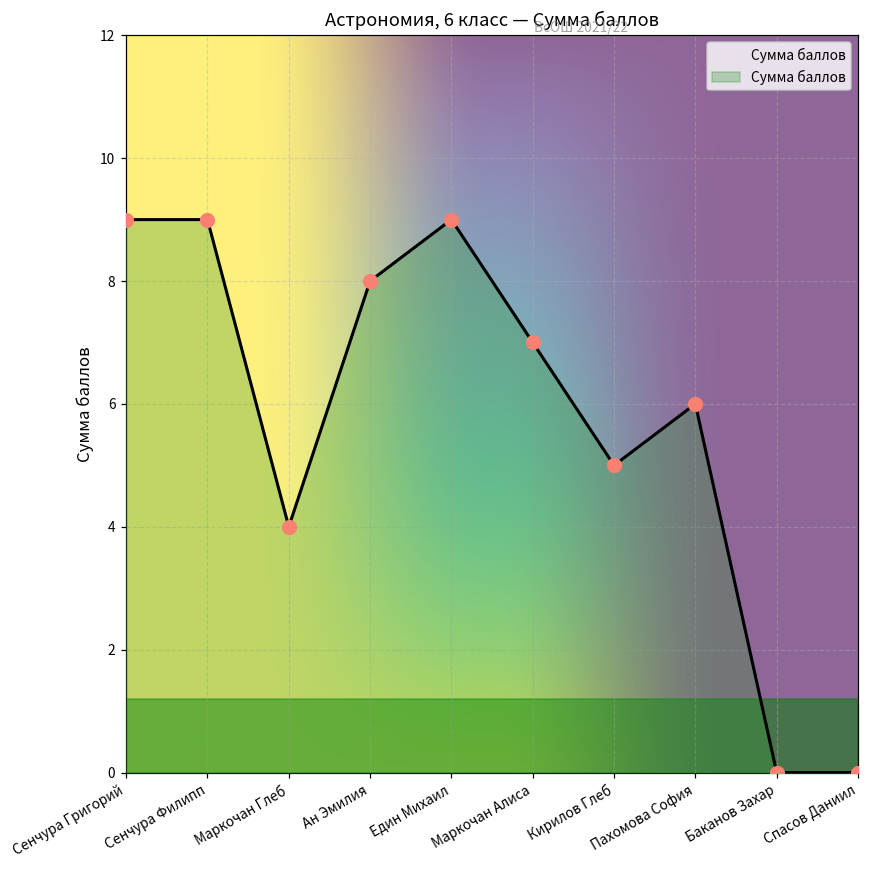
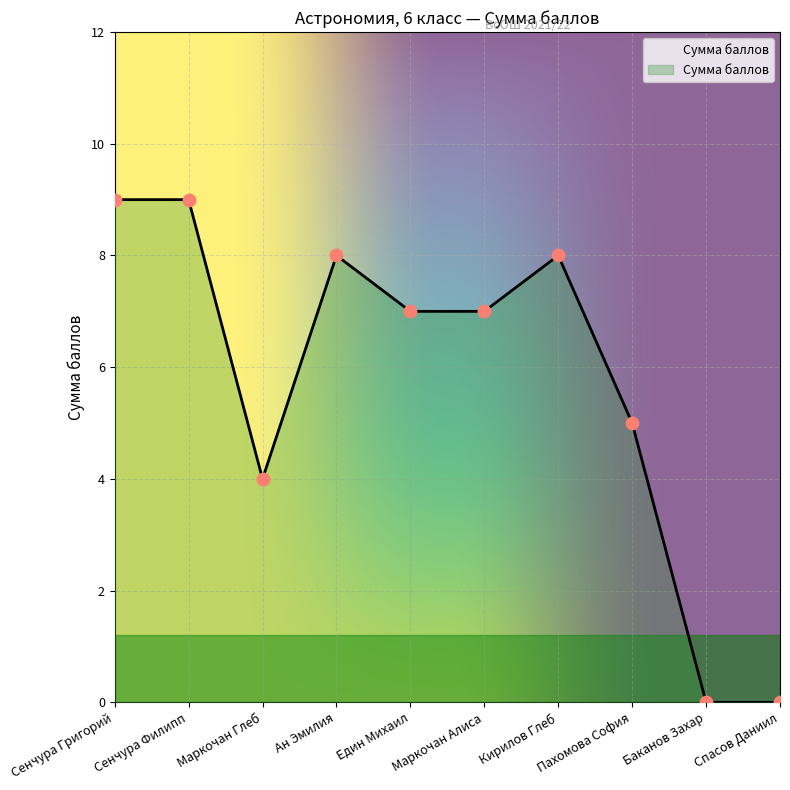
Един Михаил: 9 -> 7
Кирилов Глеб: 5 -> 8
Пахомова София: 6 -> 5
